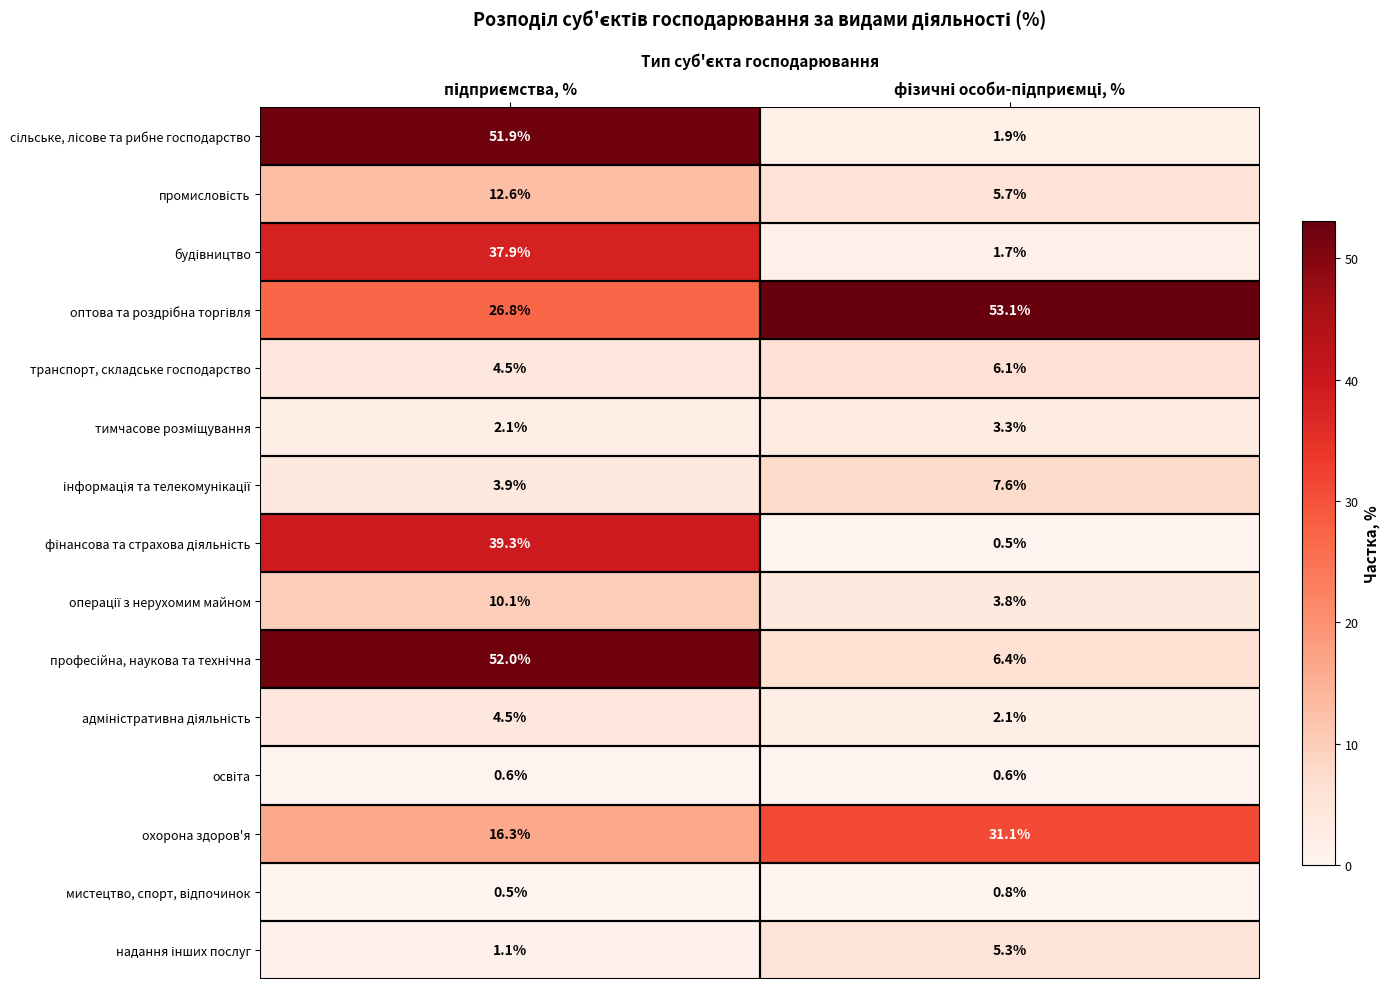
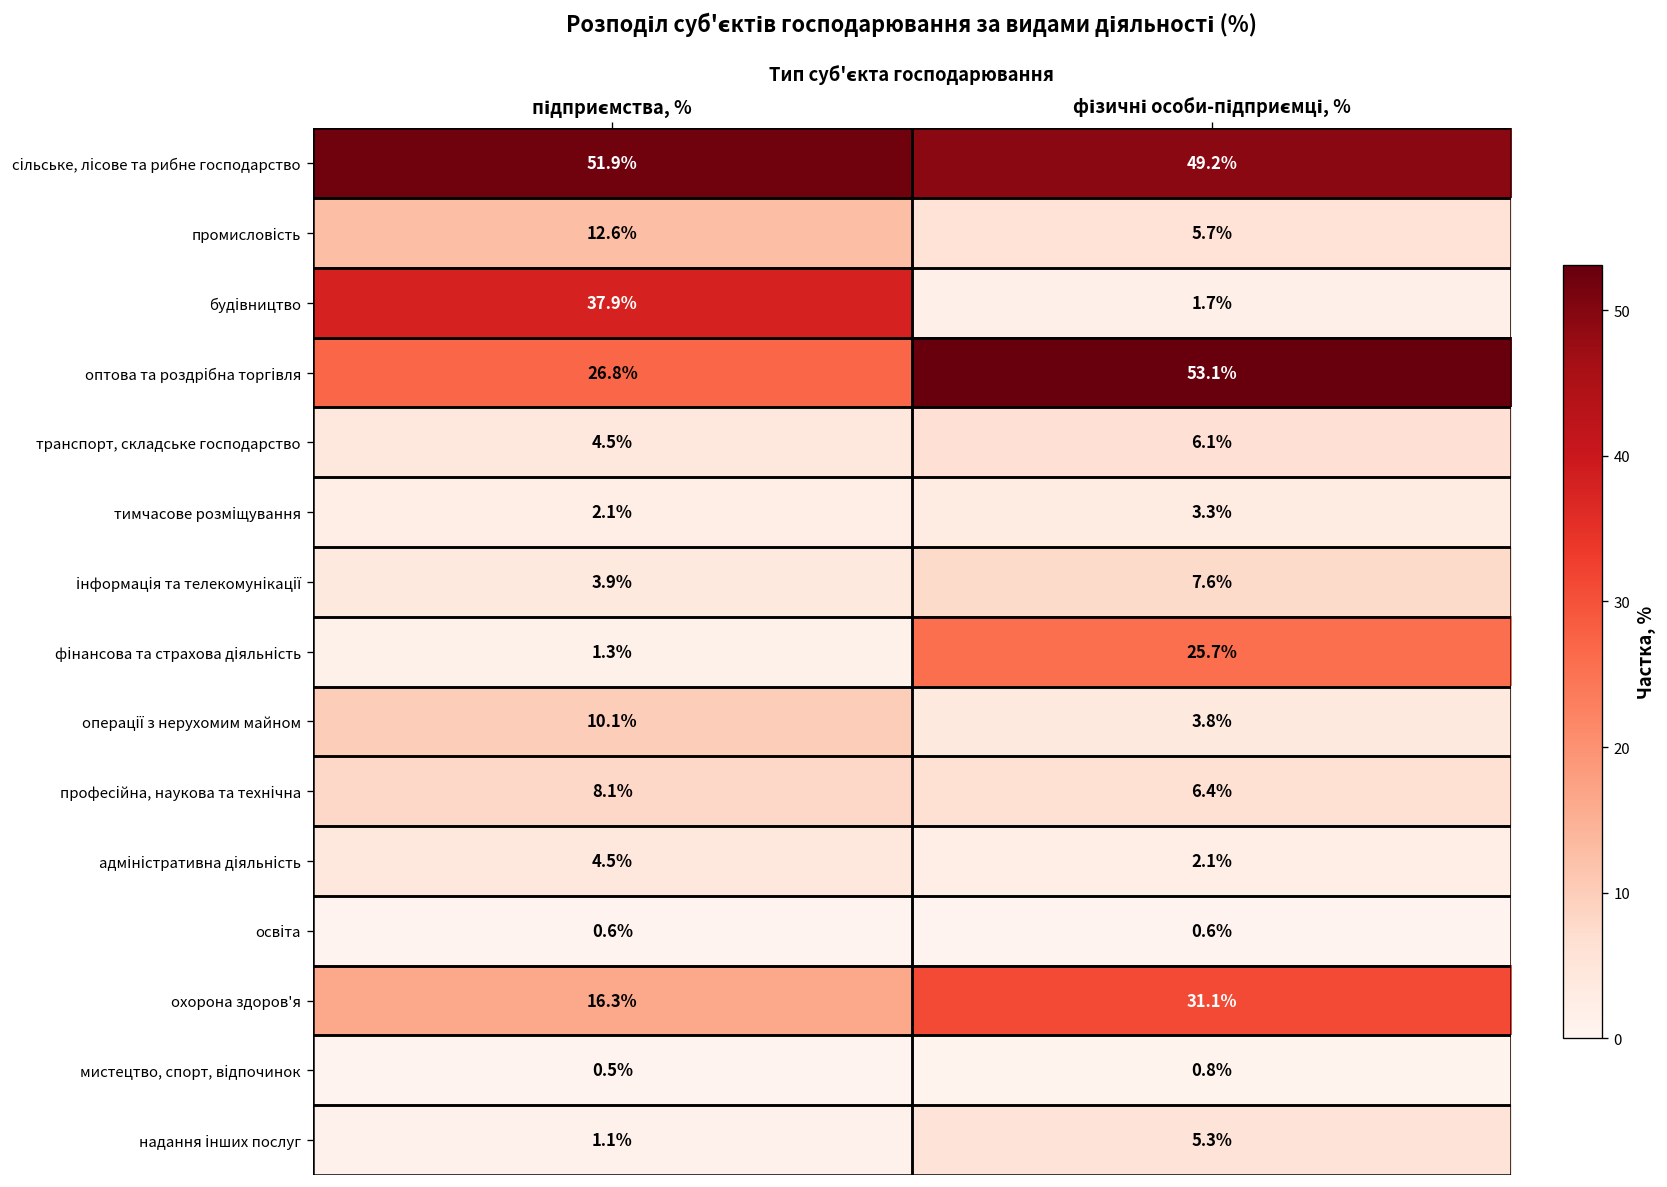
сільське, лісове та рибне господарство, фізичні особи-підприємці, %: 1.9% -> 49.2%
фінансова та страхова діяльність, підприємства, %: 39.3% -> 1.3%
фінансова та страхова діяльність, фізичні особи-підприємці, %: 0.5% -> 25.7%
професійна, наукова та технічна, підприємства, %: 52.0% -> 8.1%
